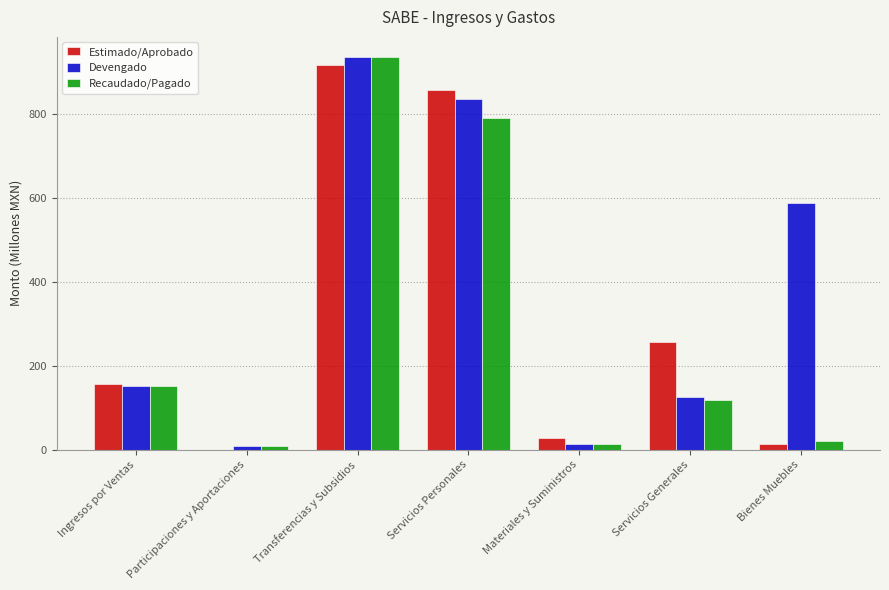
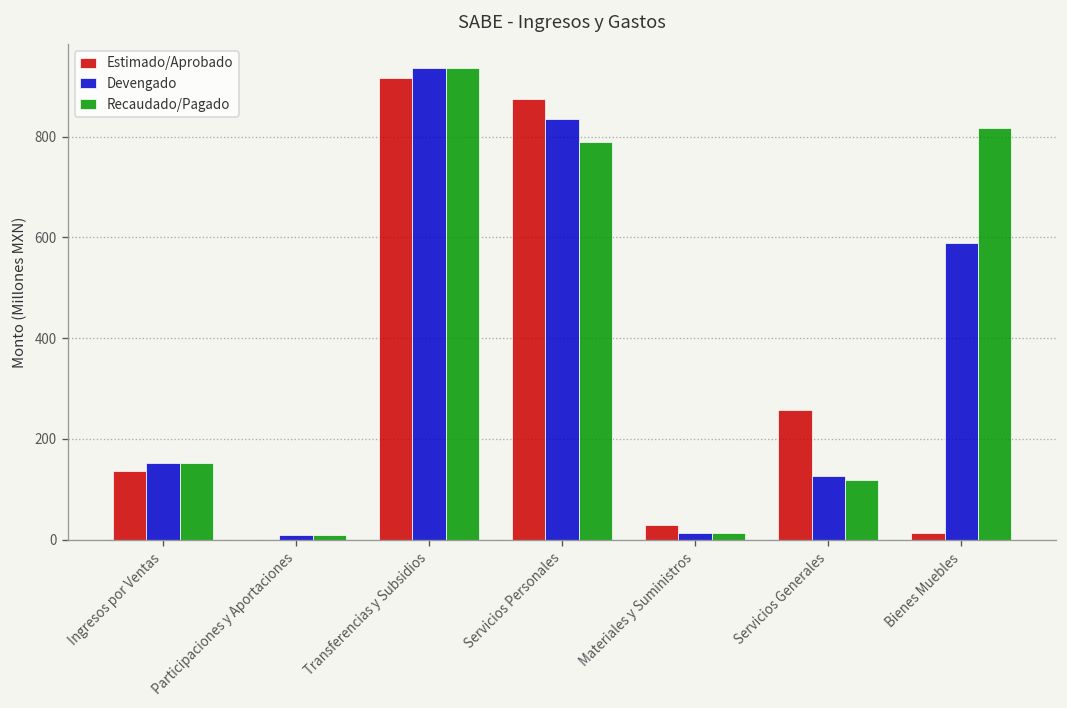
Estimado/Aprobado, Ingresos por Ventas: 160 -> 140
Estimado/Aprobado, Servicios Personales: 860 -> 870
Recaudado/Pagado, Bienes Muebles: 20 -> 820
